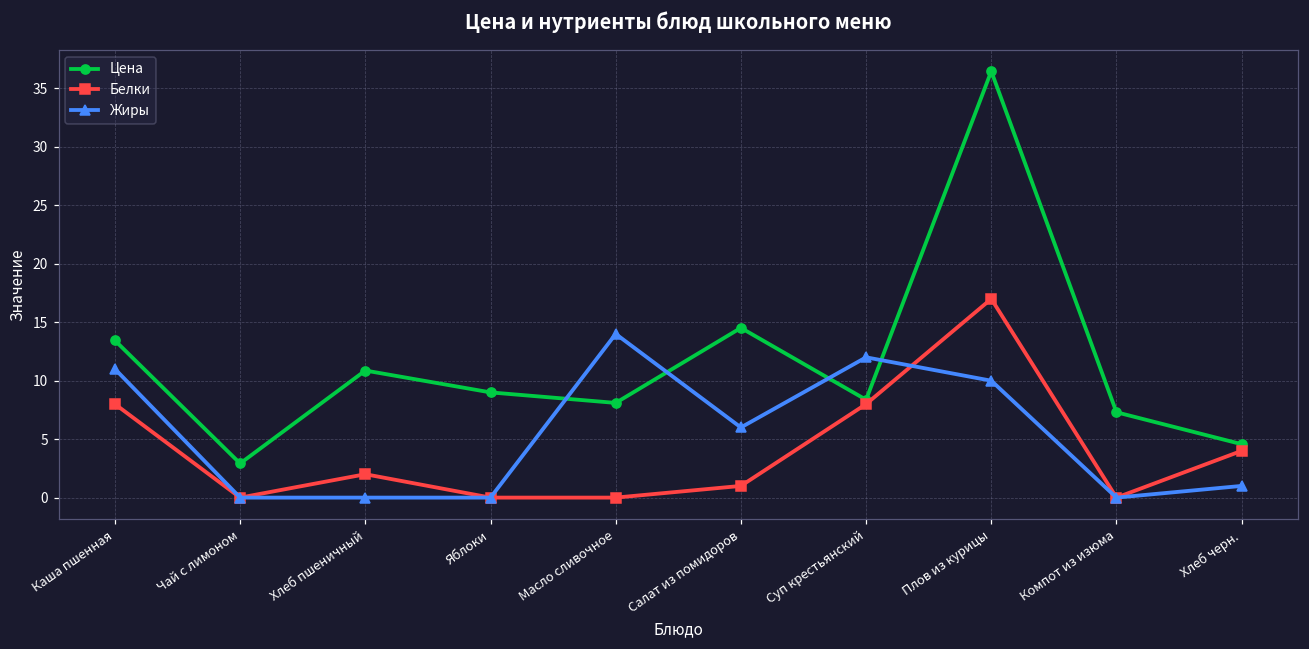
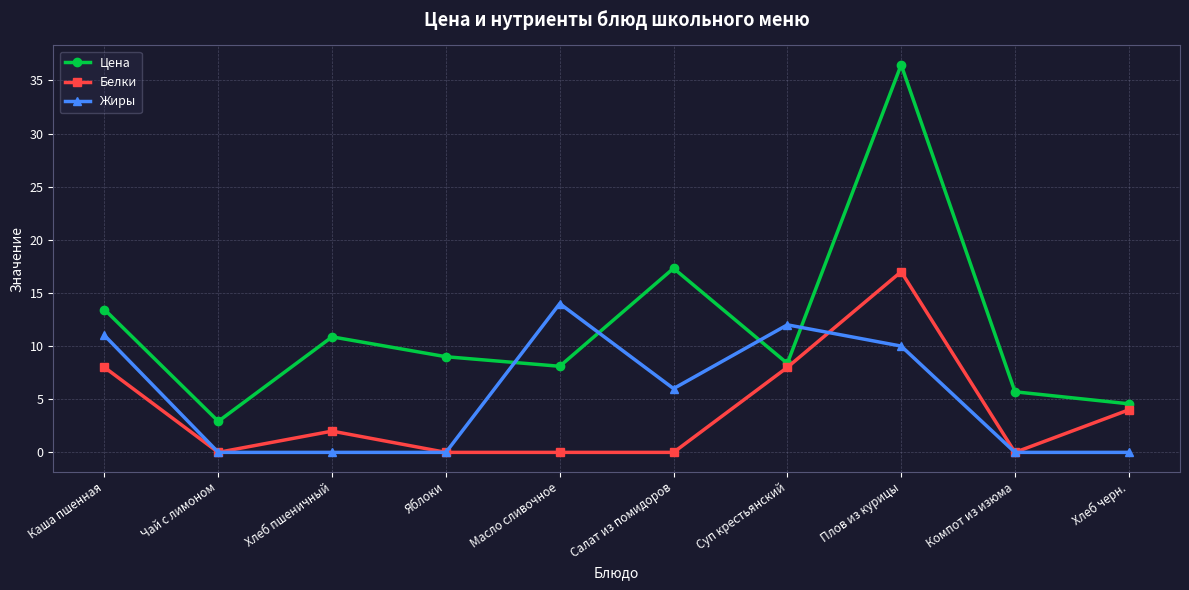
Цена, Салат из помидоров: 14.5 -> 17.3
Белки, Салат из помидоров: 1 -> 0
Цена, Компот из изюма: 7.3 -> 5.7
Жиры, Хлеб черн.: 1 -> 0
